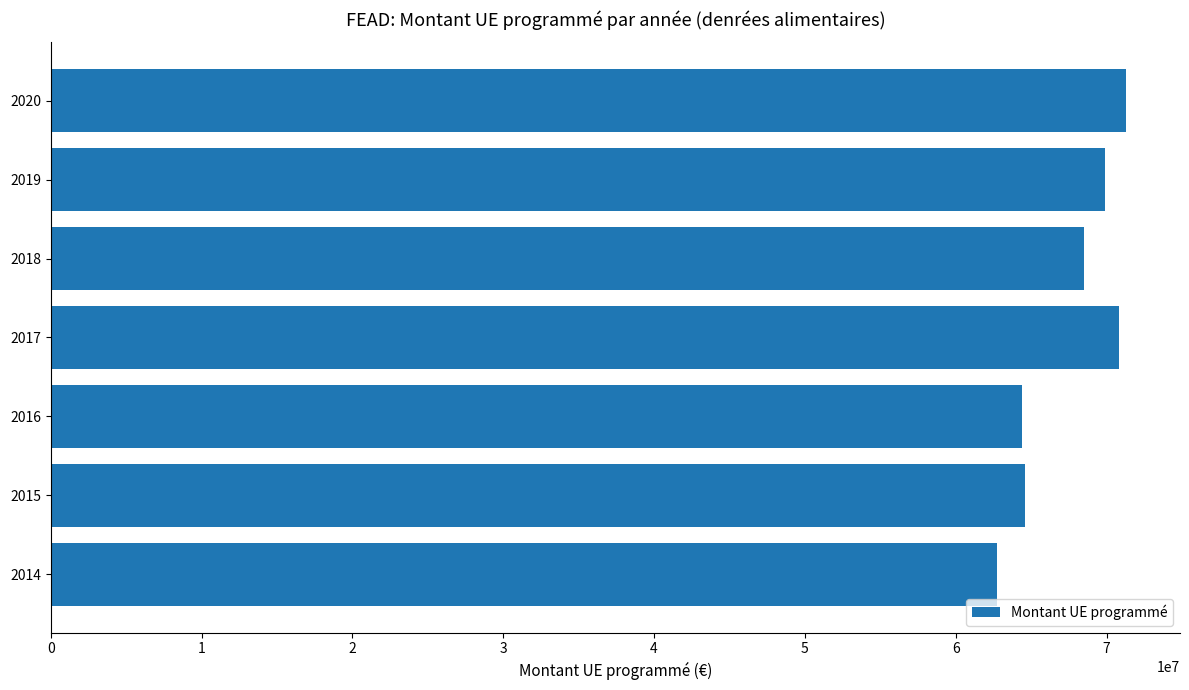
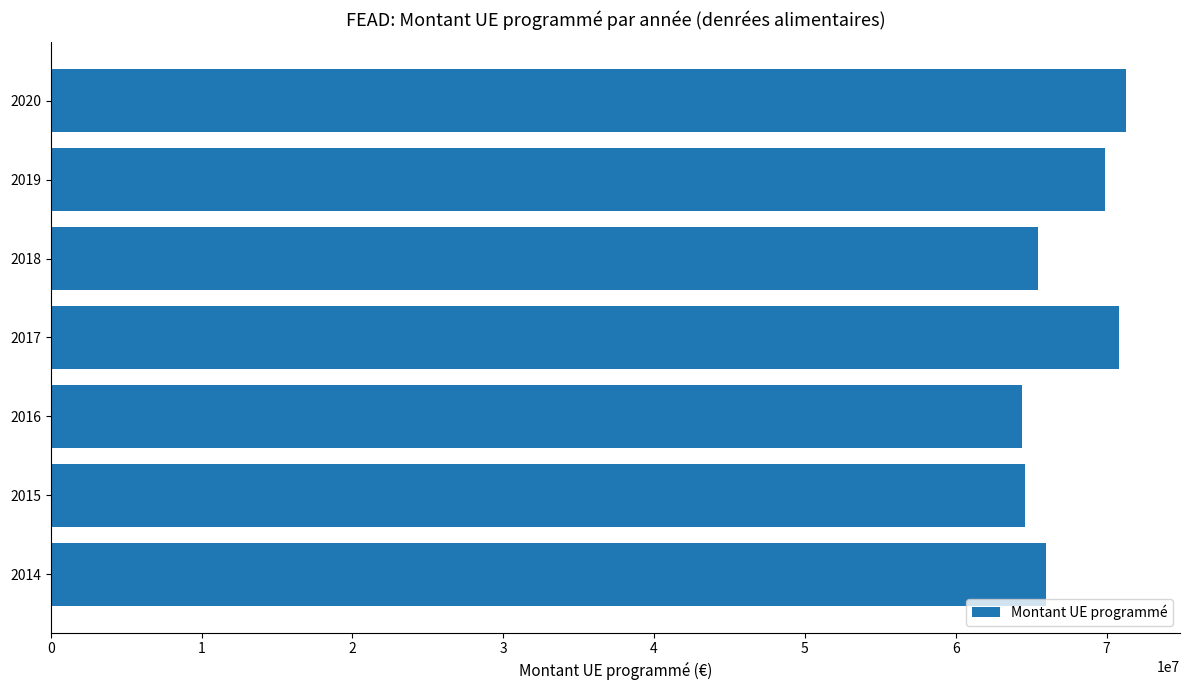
2018: 68500000 -> 65500000
2014: 62700000 -> 66000000
